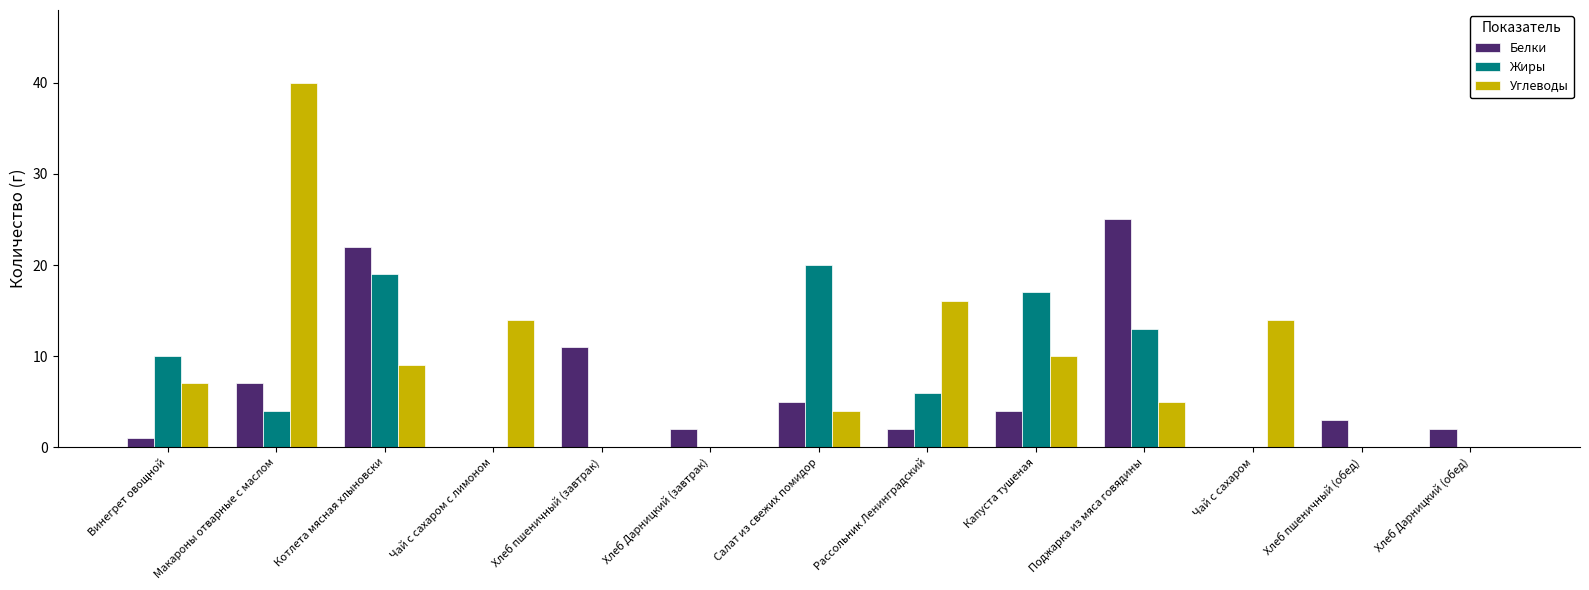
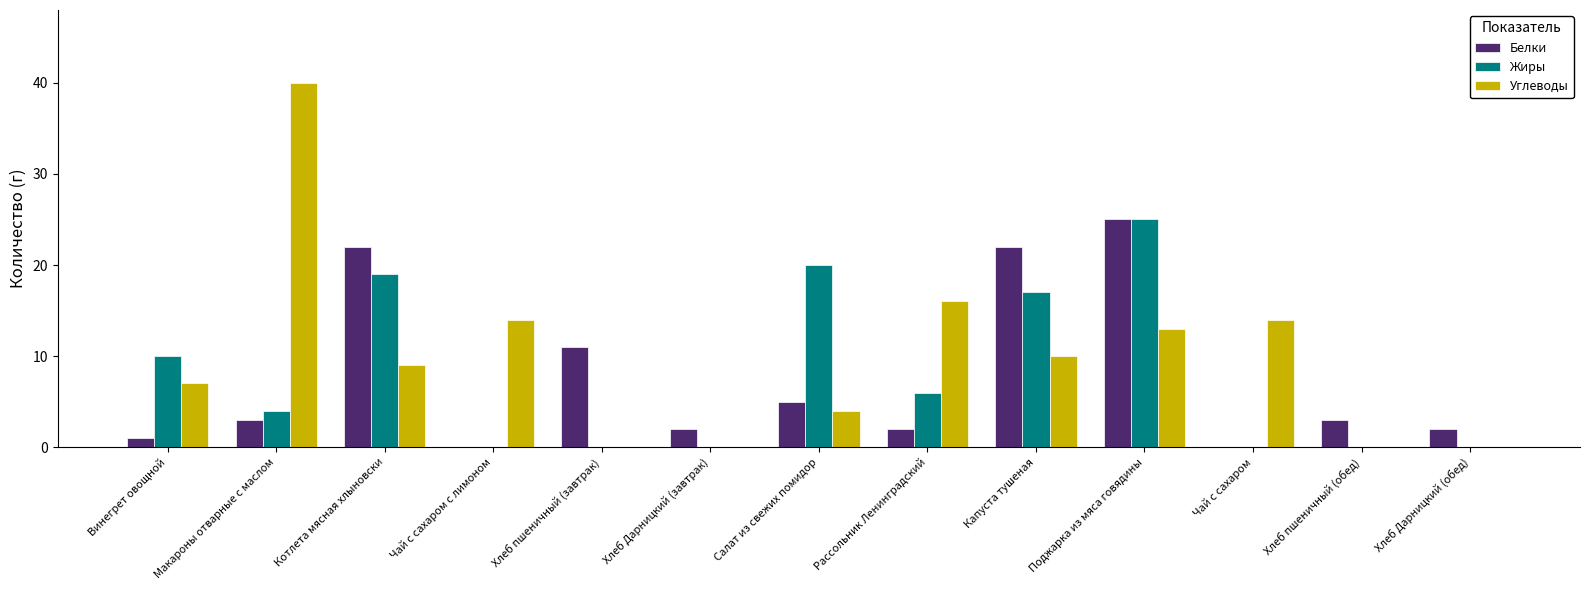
Белки, Макароны отварные с маслом: 7 -> 3
Белки, Капуста тушеная: 4 -> 22
Жиры, Поджарка из мяса говядины: 13 -> 25
Углеводы, Поджарка из мяса говядины: 5 -> 13
